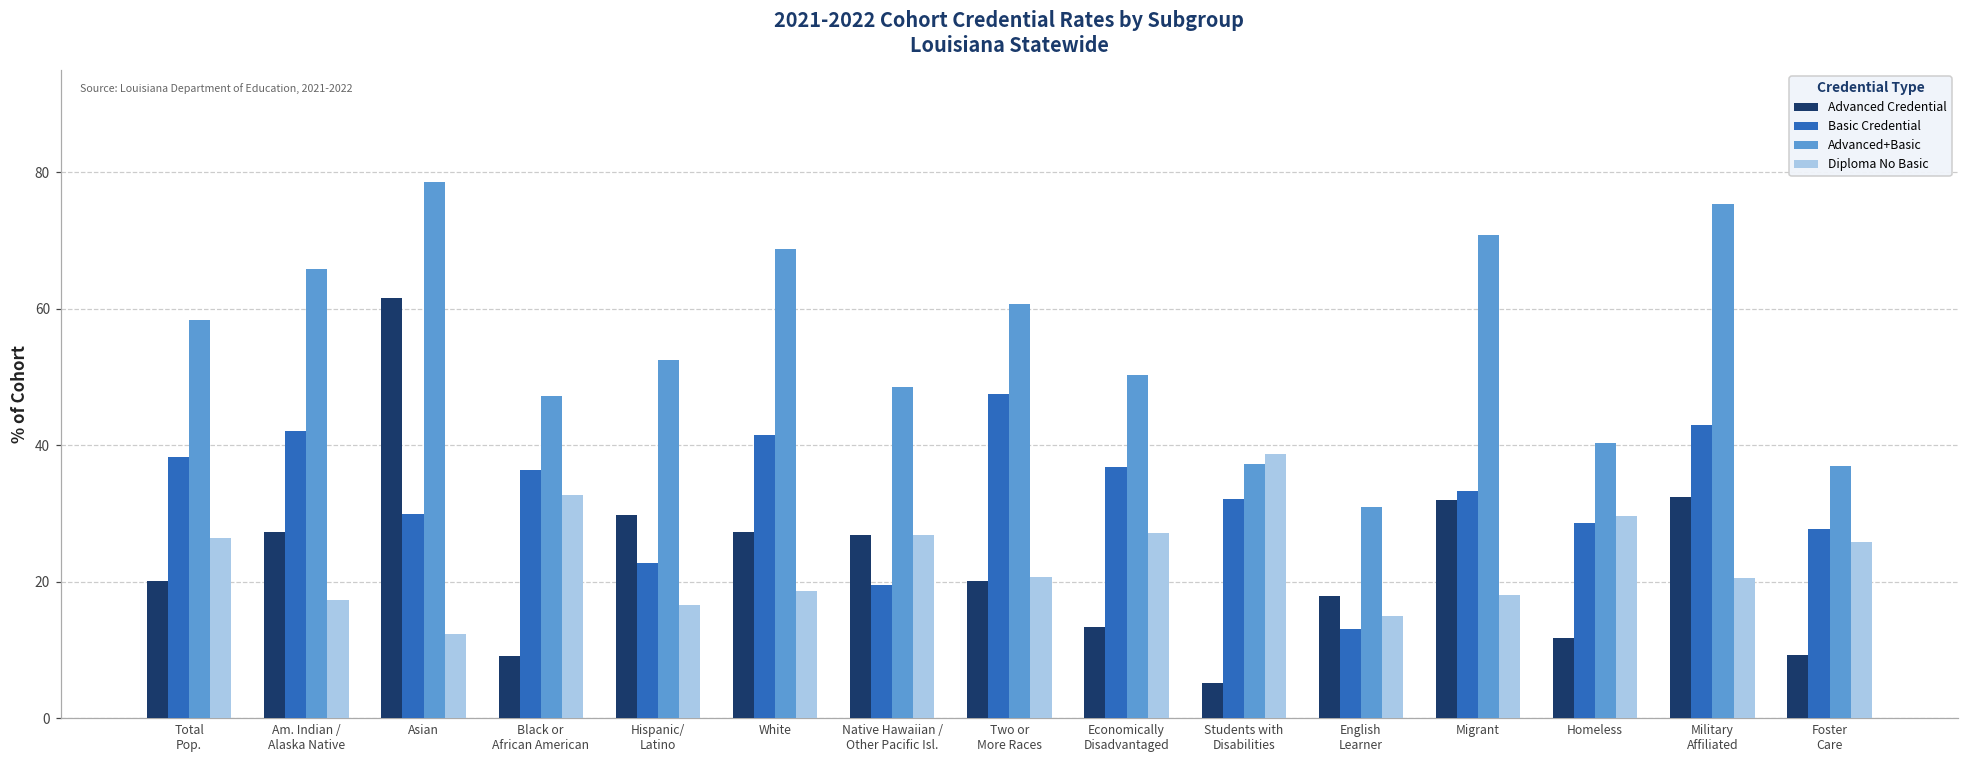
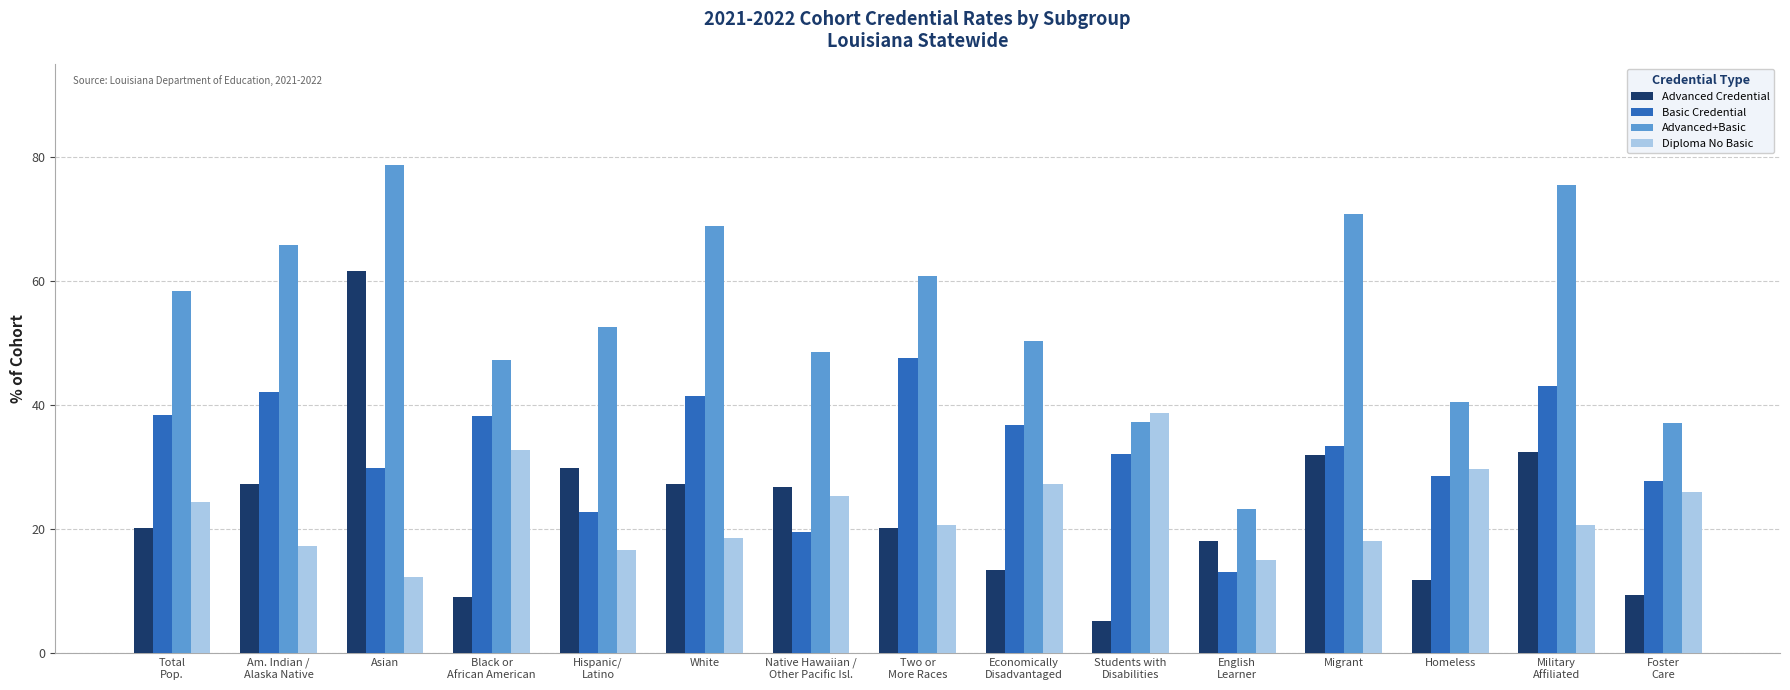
Diploma No Basic, Total Pop.: 26 -> 24
Basic Credential, Black or African American: 36 -> 38
Diploma No Basic, Native Hawaiian / Other Pacific Isl.: 27 -> 25
Advanced+Basic, English Learner: 31 -> 23
